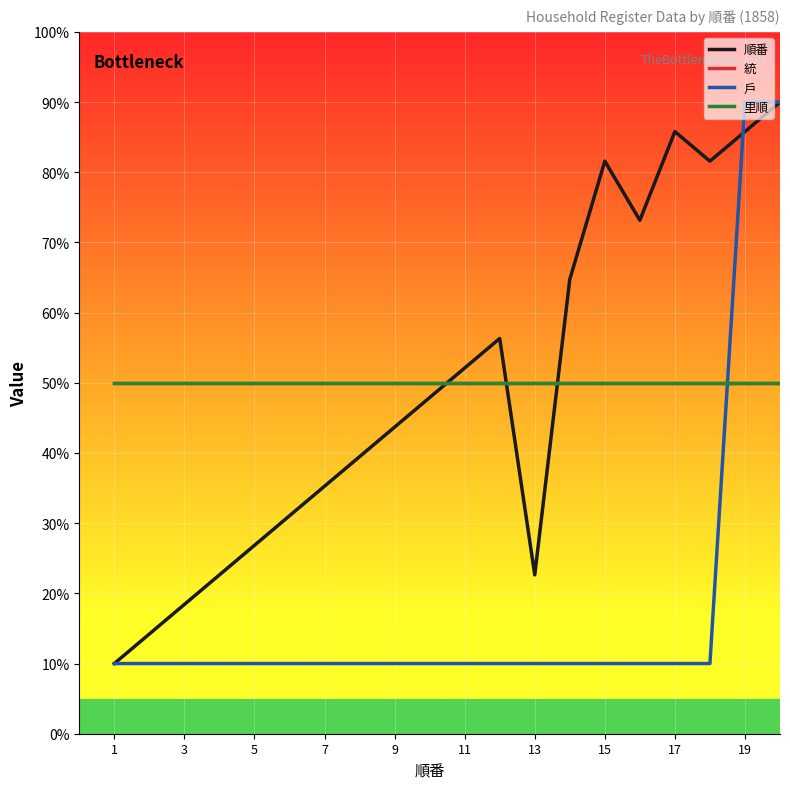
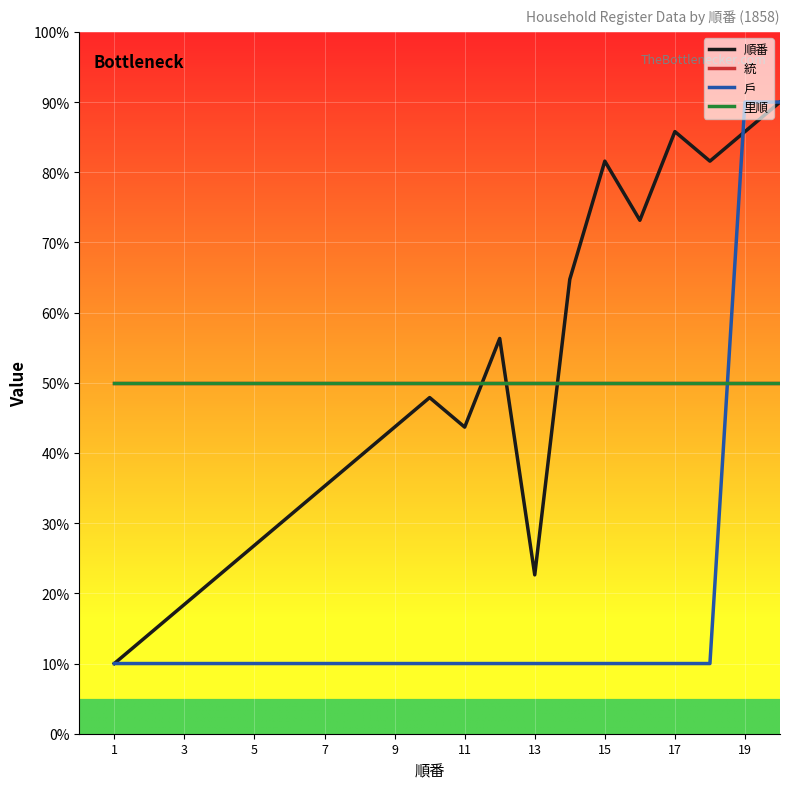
順番, 11: 52% -> 44%
